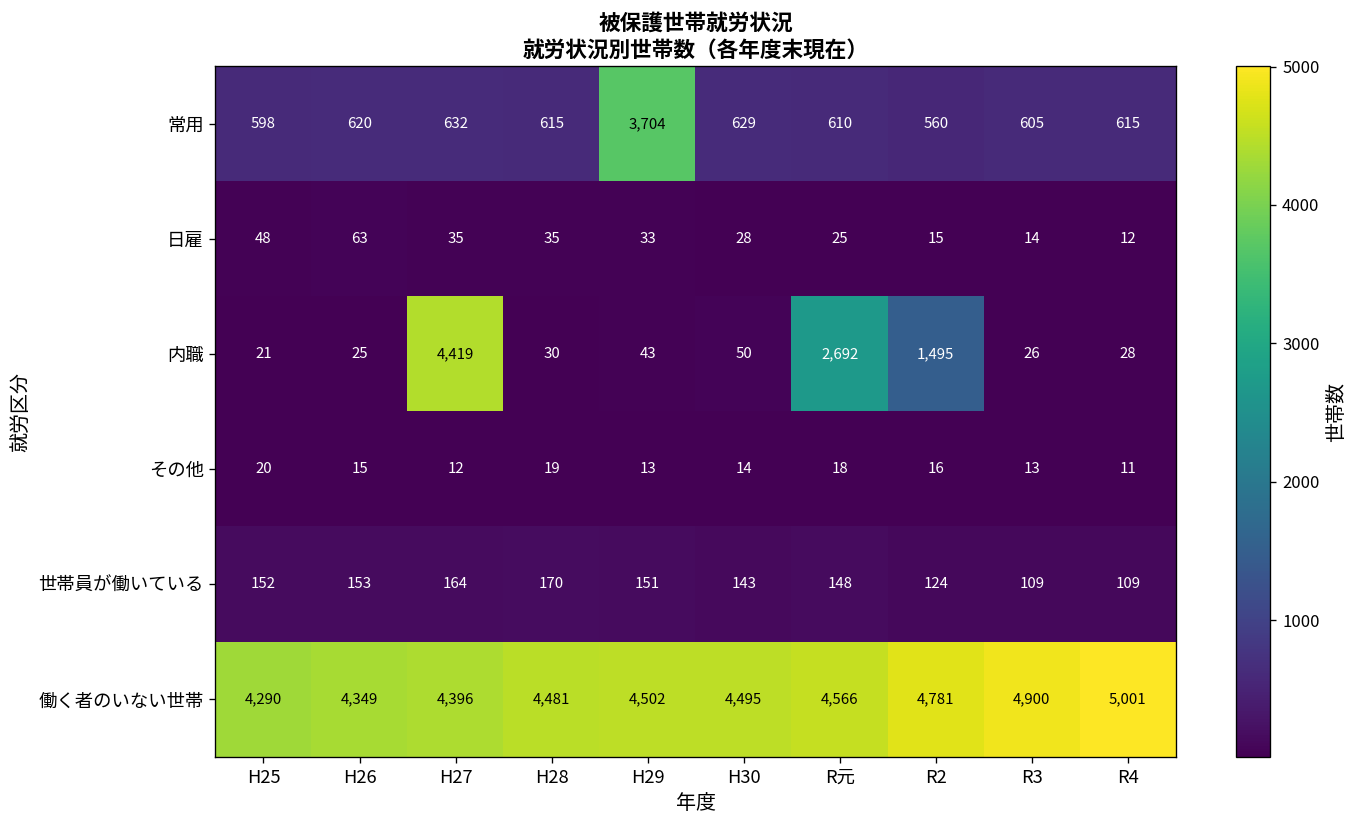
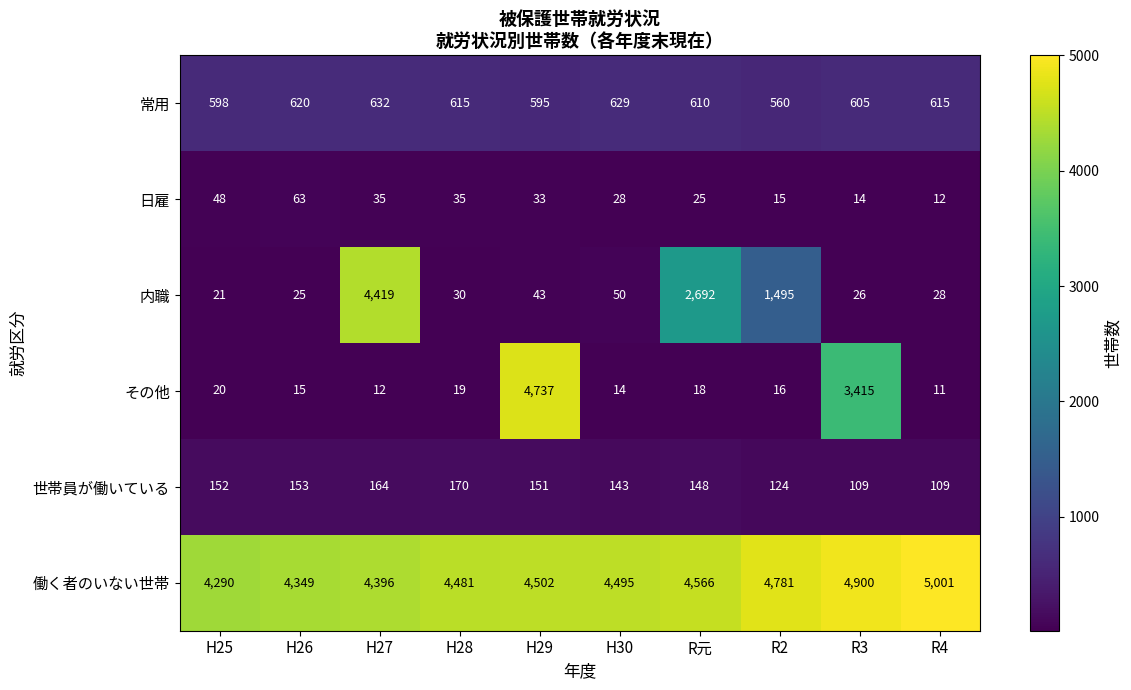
常用, H29: 3,704 -> 595
その他, H29: 13 -> 4,737
その他, R3: 13 -> 3,415
